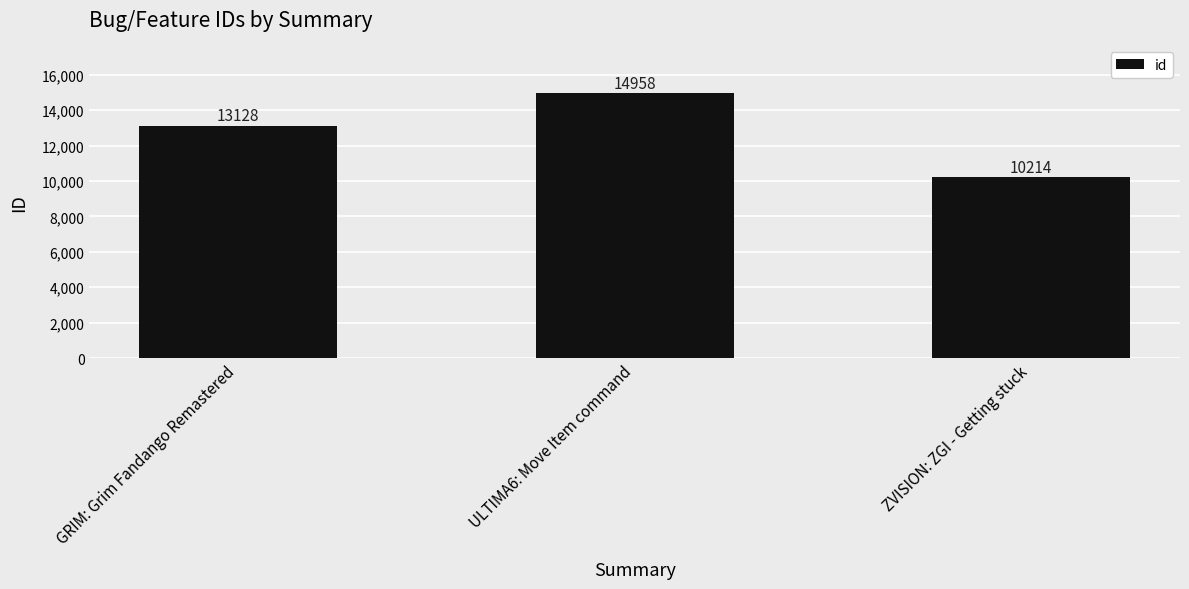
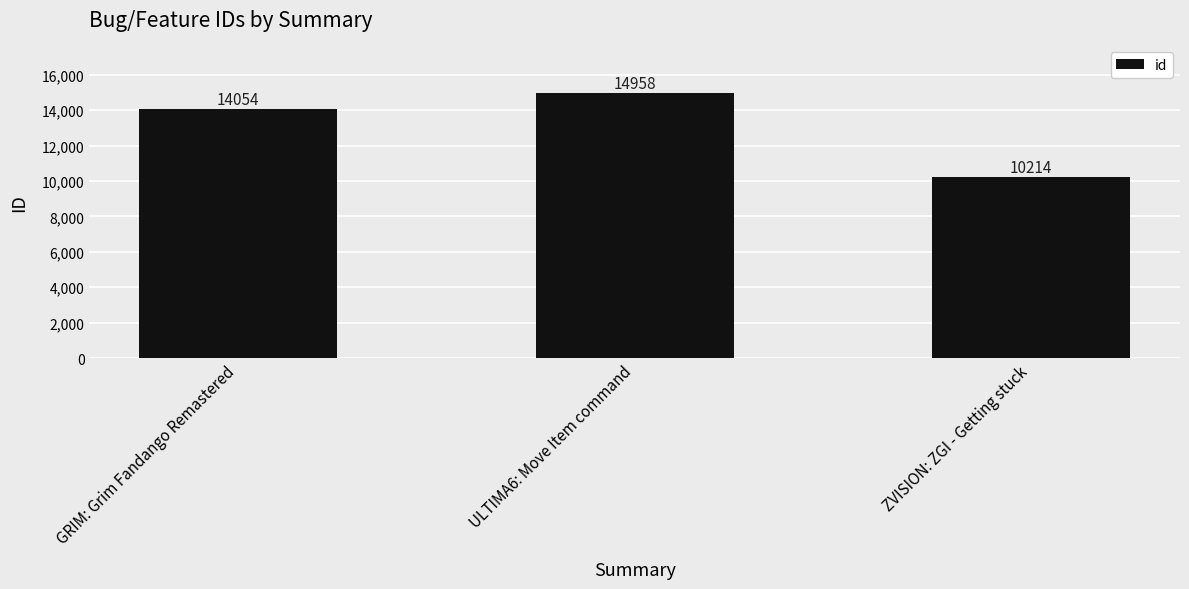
GRIM: Grim Fandango Remastered: 13128 -> 14054
